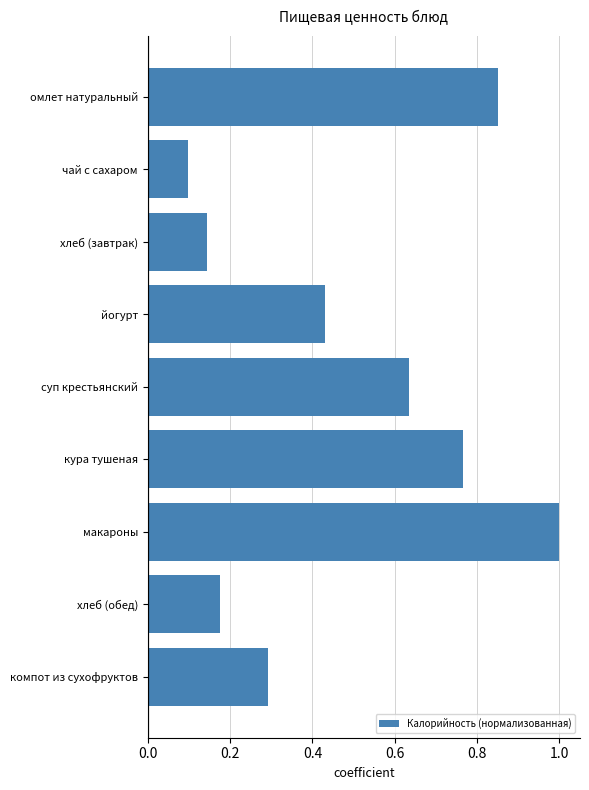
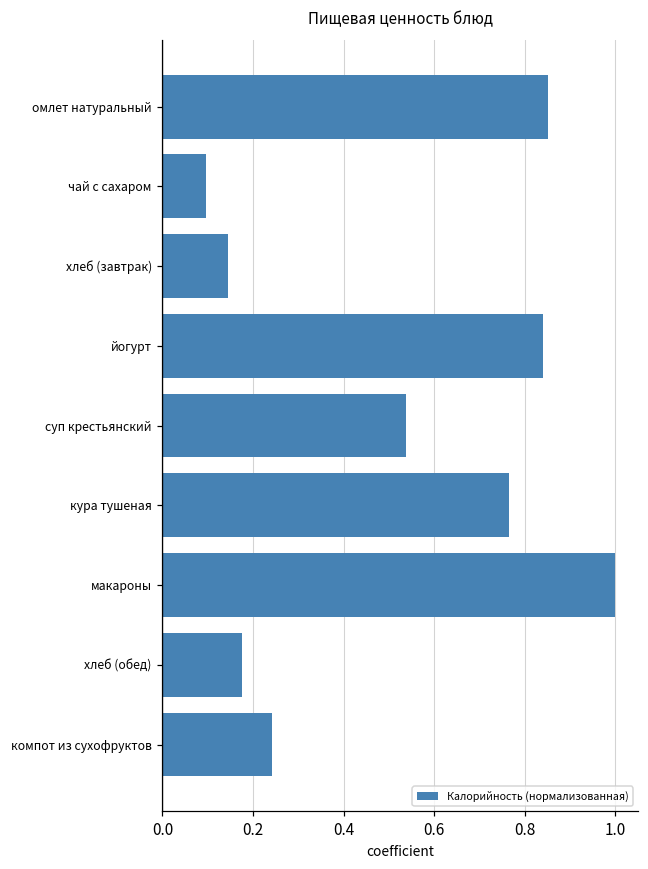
йогурт: 0.43 -> 0.84
суп крестьянский: 0.63 -> 0.54
компот из сухофруктов: 0.29 -> 0.24
